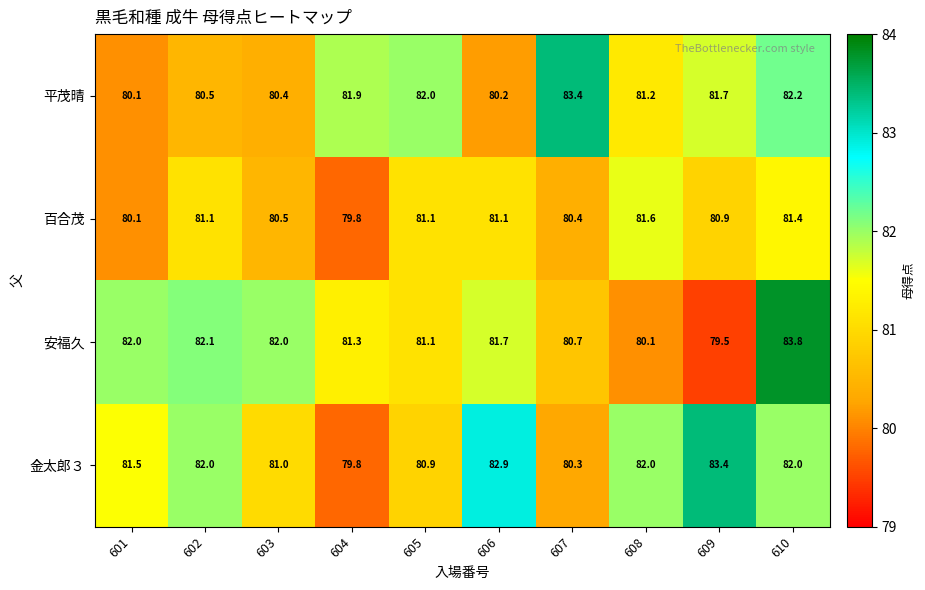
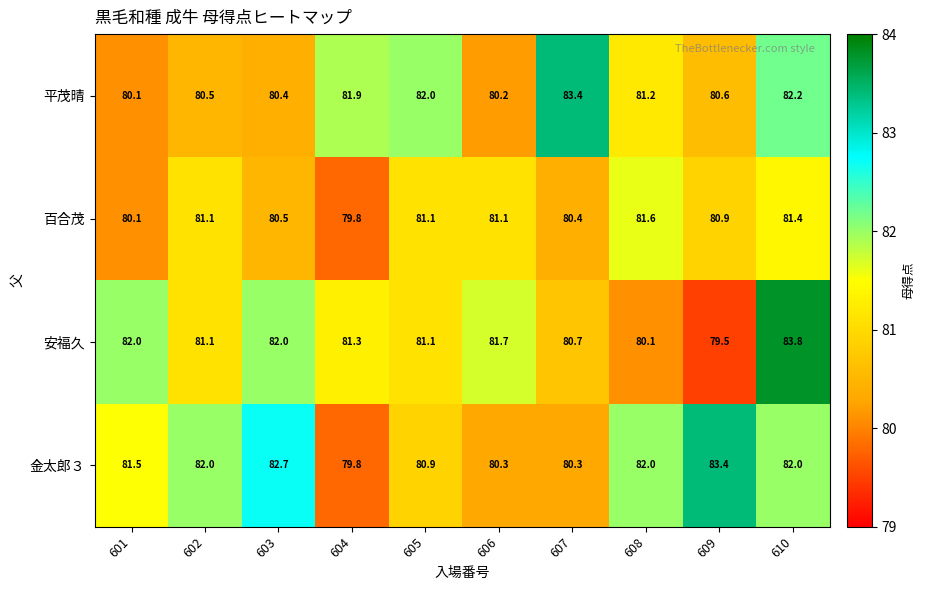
平茂晴, 609: 81.7 -> 80.6
安福久, 602: 82.1 -> 81.1
金太郎３, 603: 81.0 -> 82.7
金太郎３, 606: 82.9 -> 80.3
